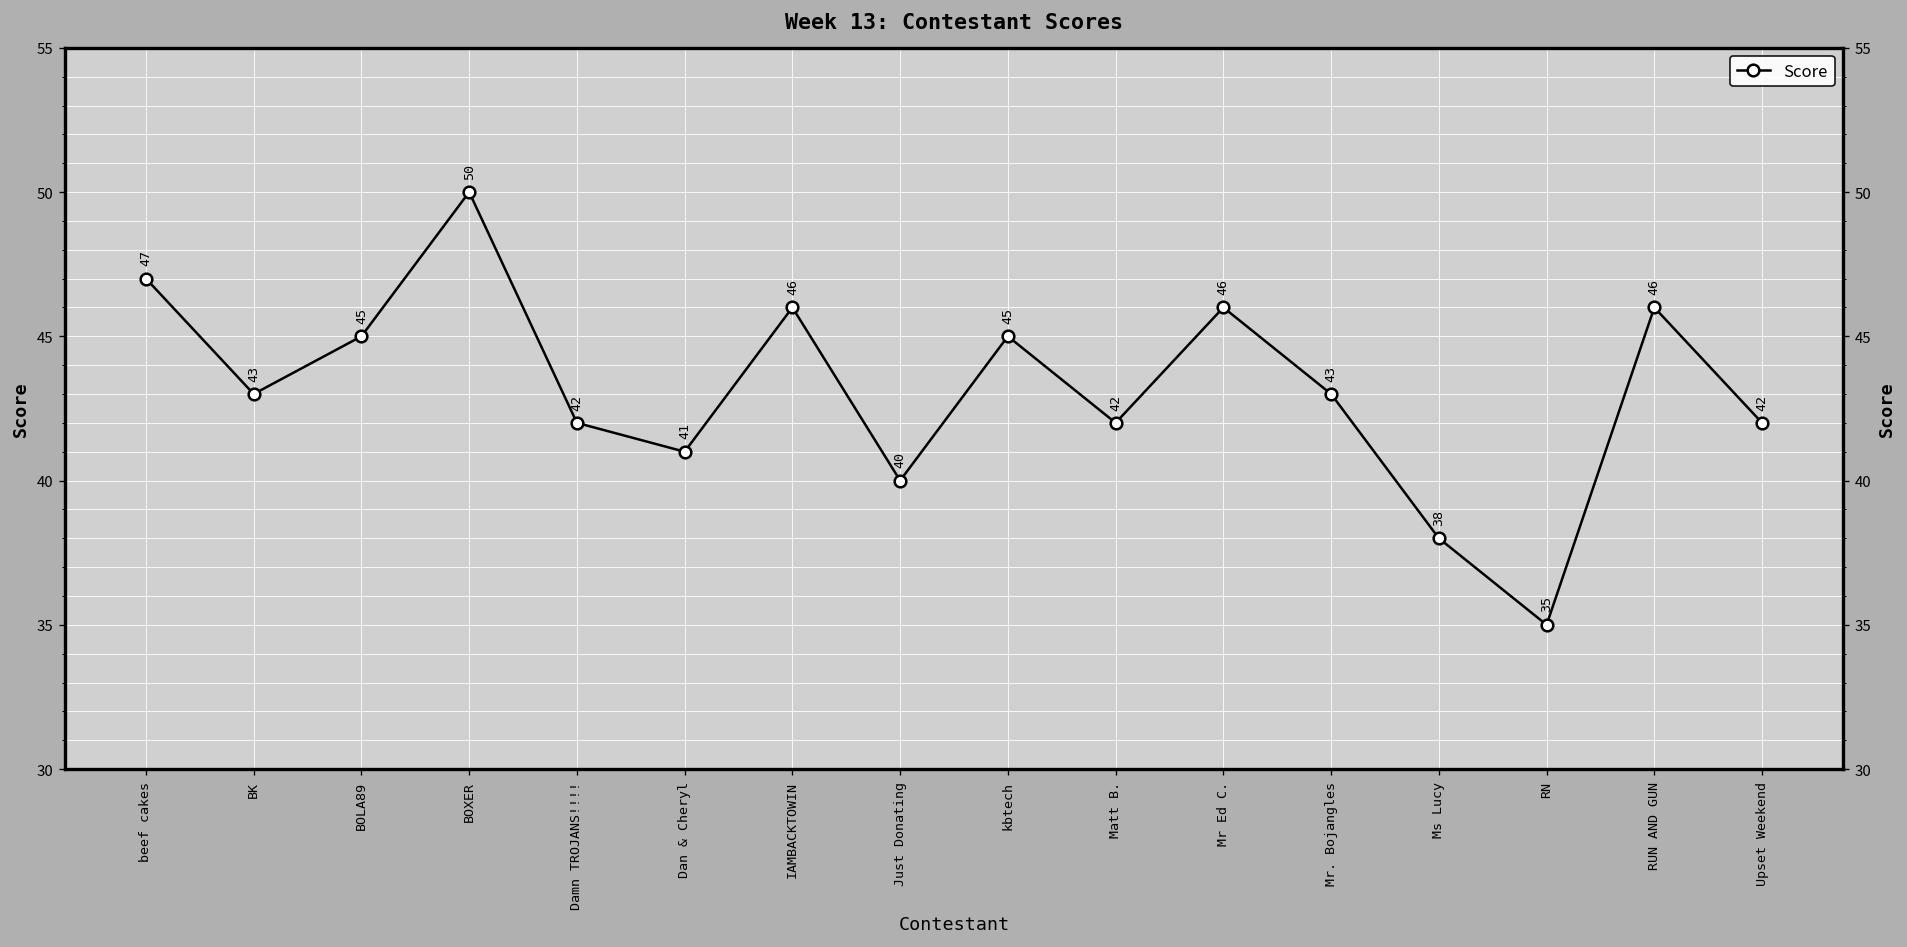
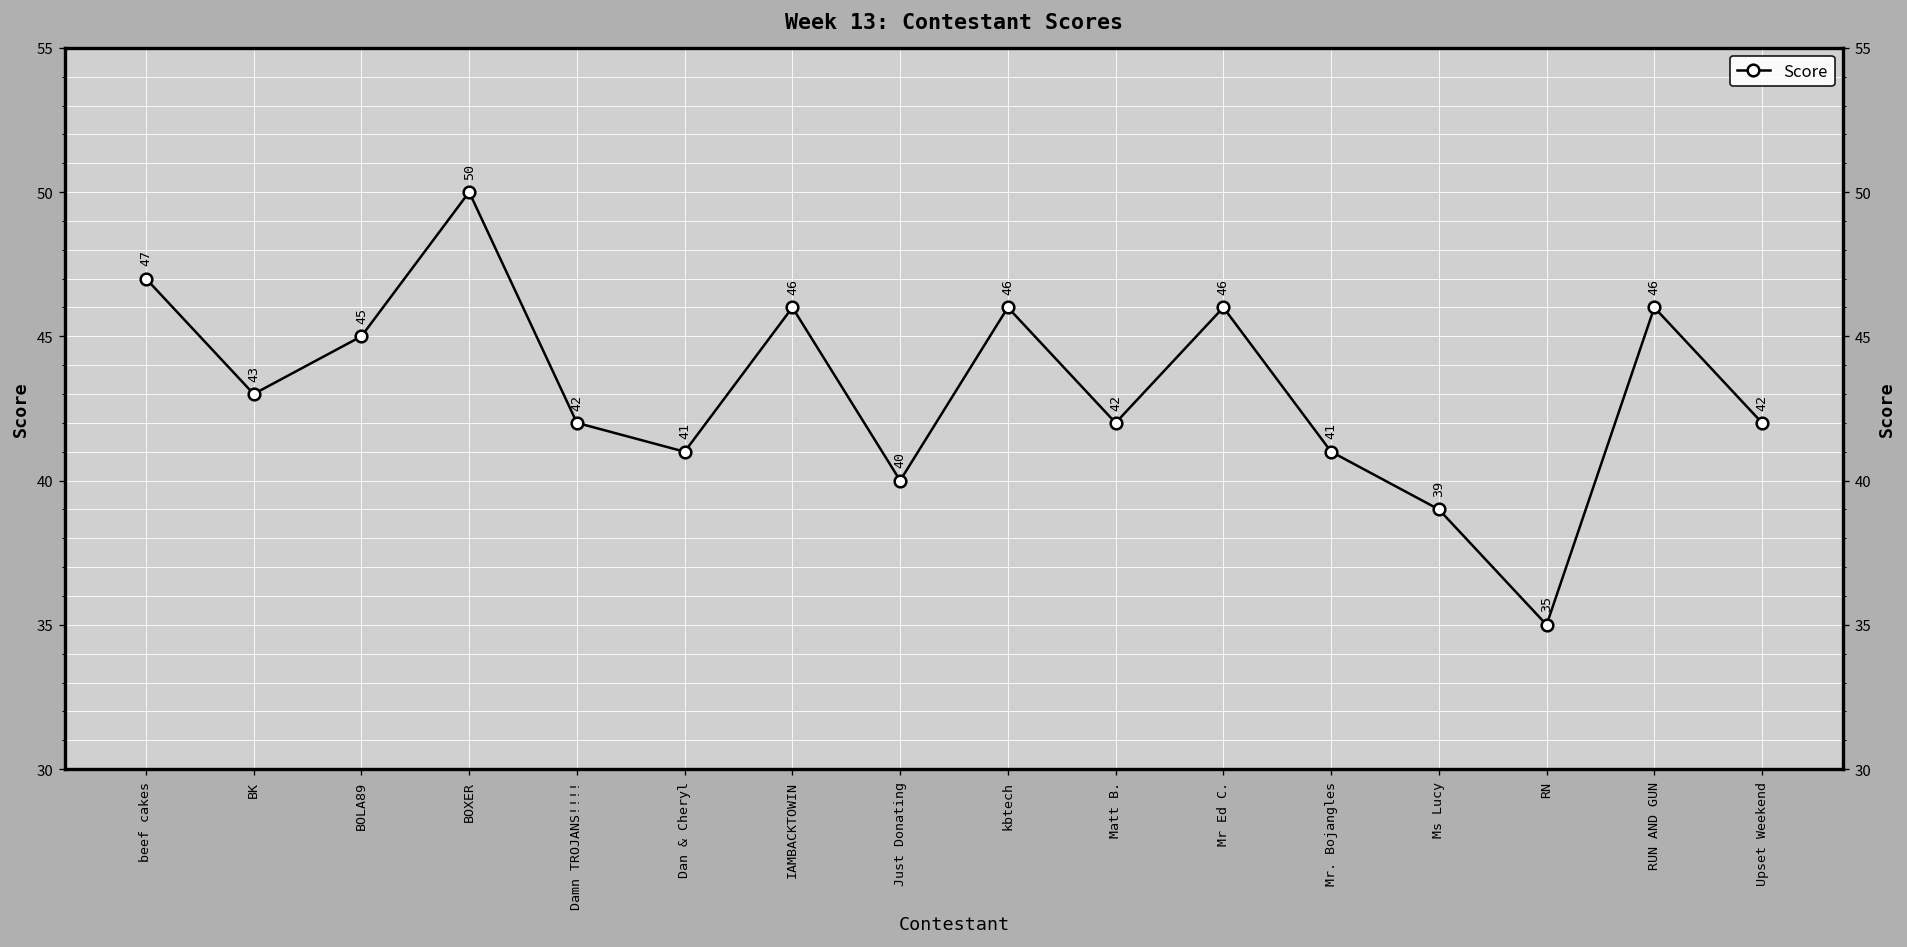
kbtech: 45 -> 46
Mr. Bojangles: 43 -> 41
Ms Lucy: 38 -> 39
